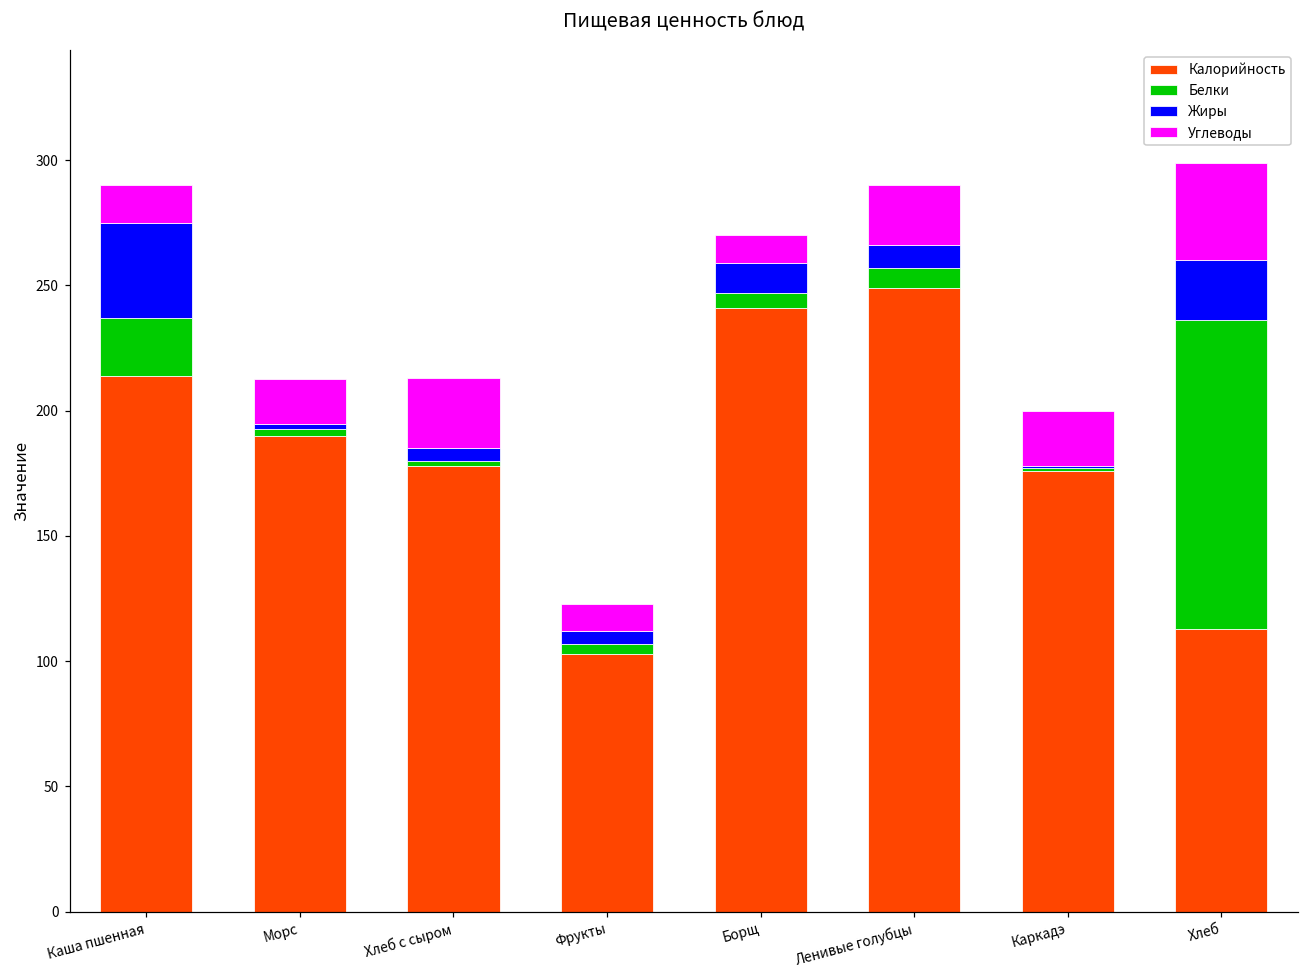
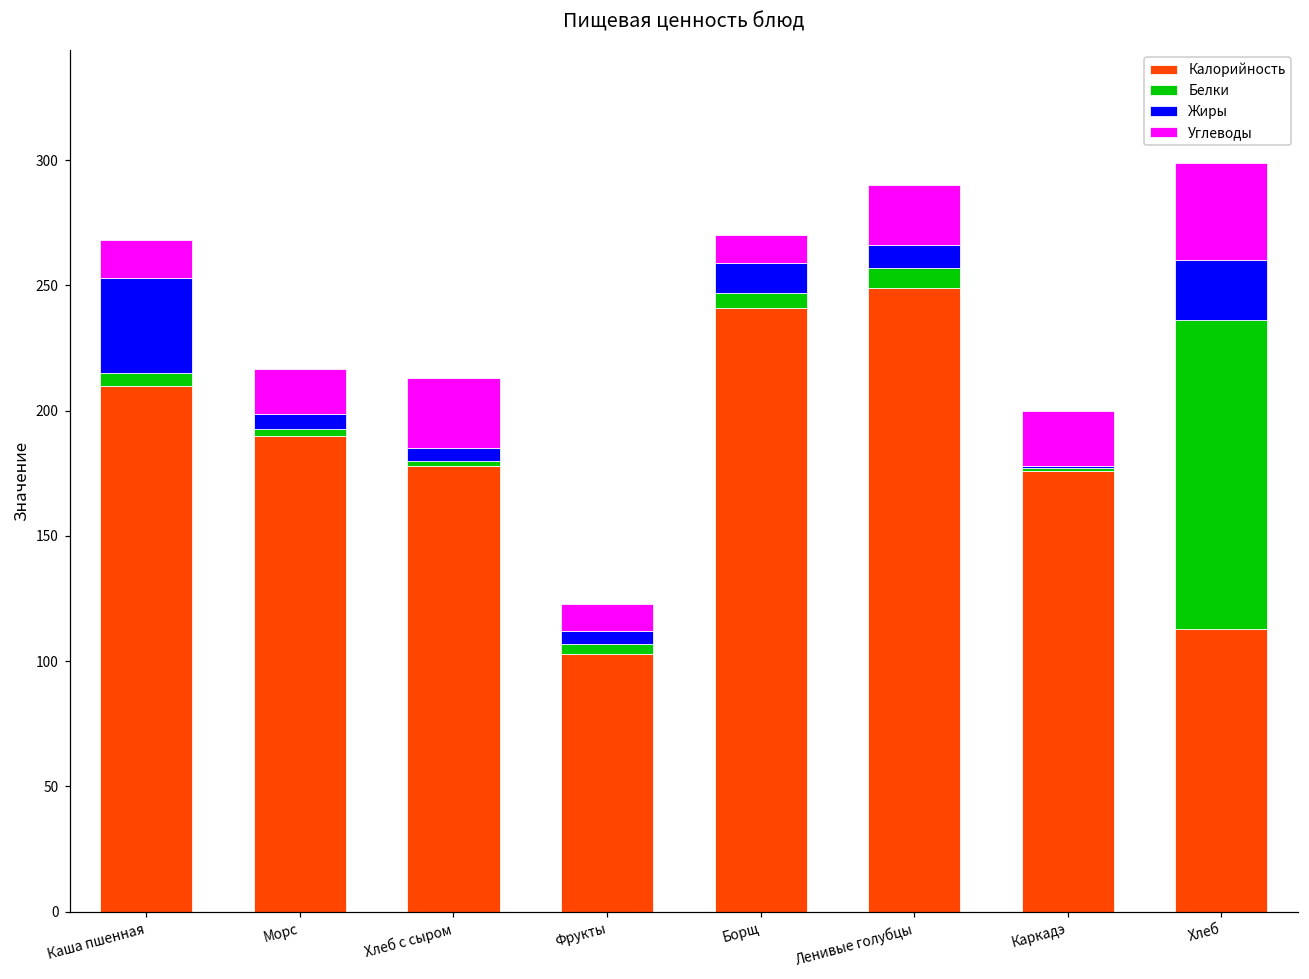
Калорийность, Каша пшенная: 214 -> 210
Белки, Каша пшенная: 23 -> 5
Жиры, Морс: 2 -> 6
